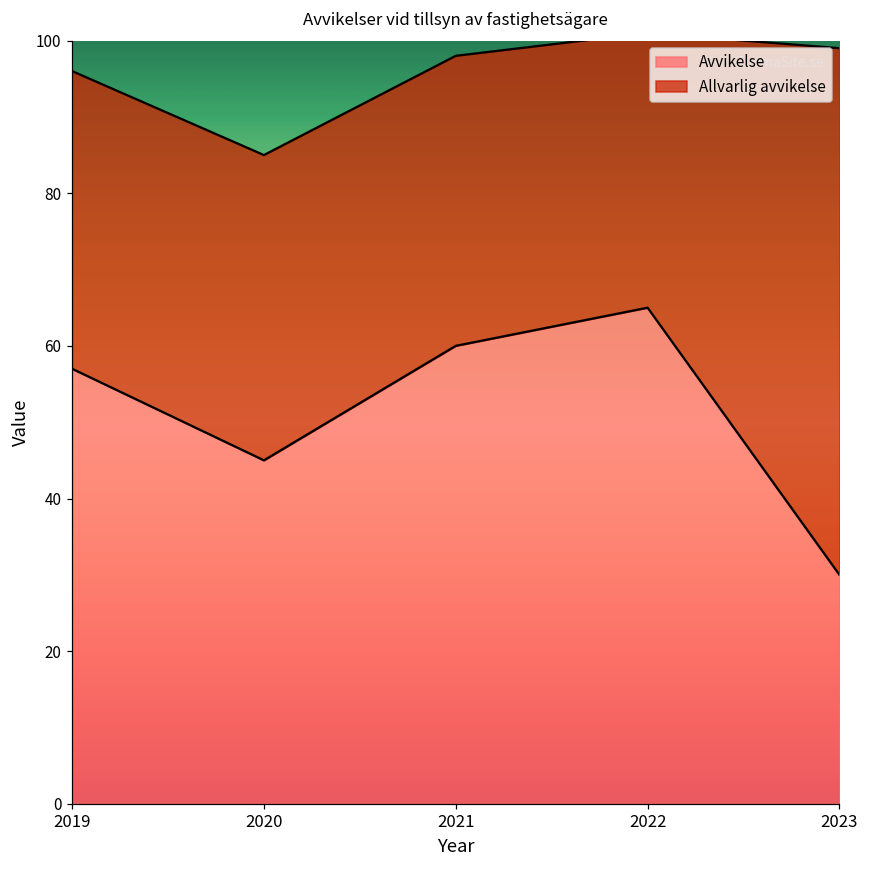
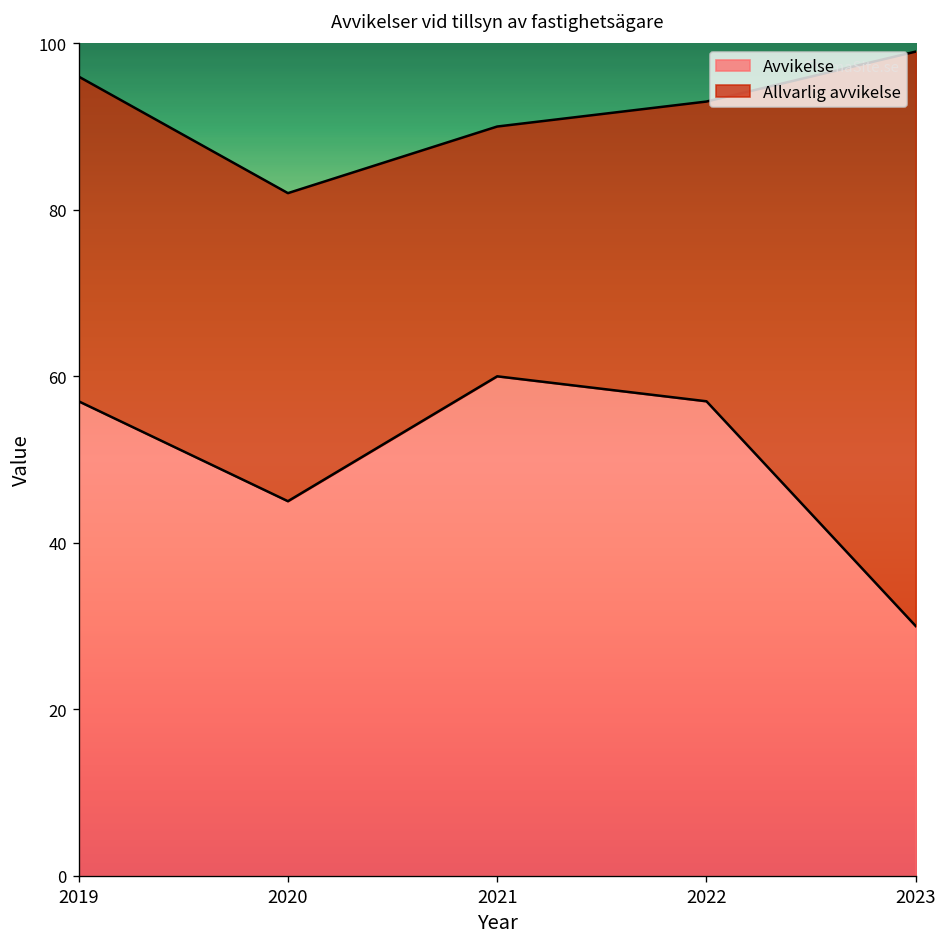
Allvarlig avvikelse, 2020: 40 -> 37
Allvarlig avvikelse, 2021: 38 -> 30
Avvikelse, 2022: 65 -> 57
